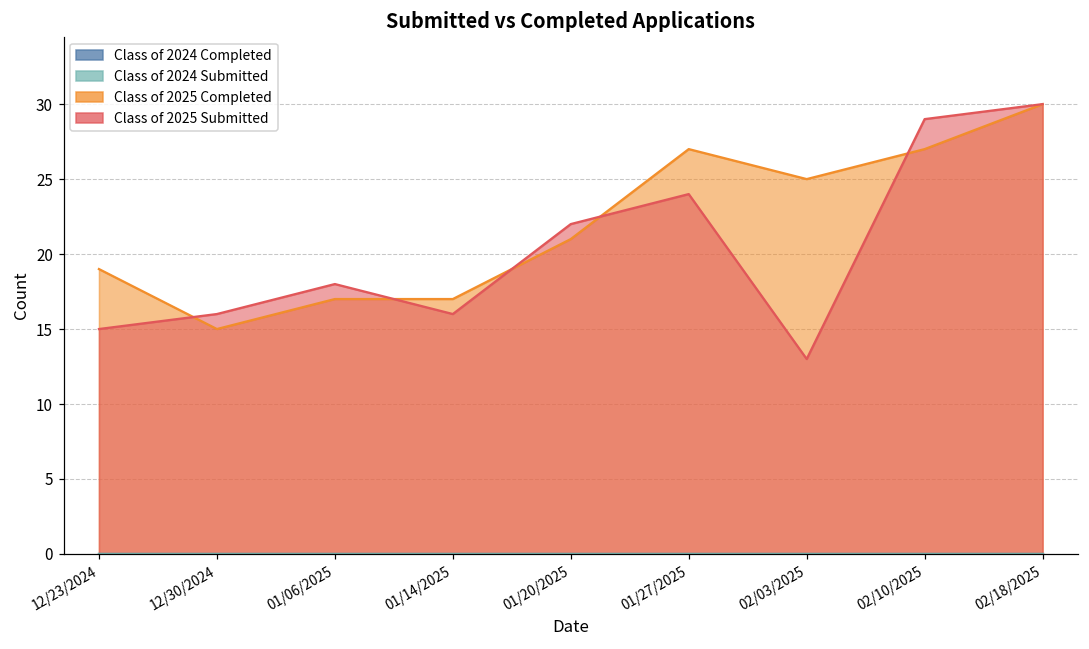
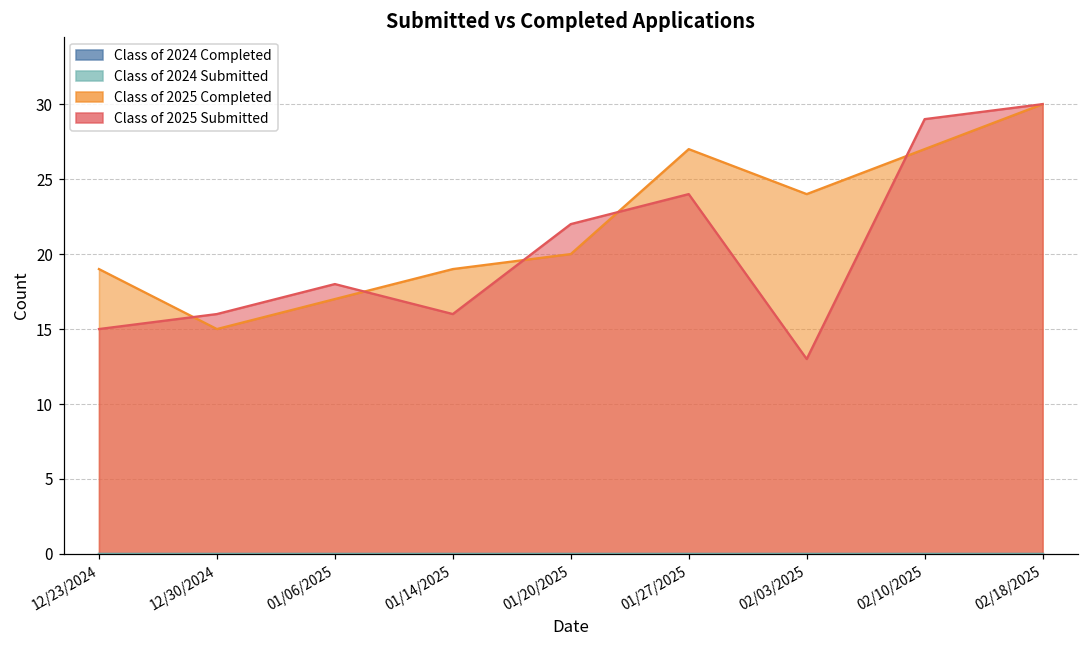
Class of 2025 Completed, 01/14/2025: 17 -> 19
Class of 2025 Completed, 01/20/2025: 21 -> 20
Class of 2025 Completed, 02/03/2025: 25 -> 24
